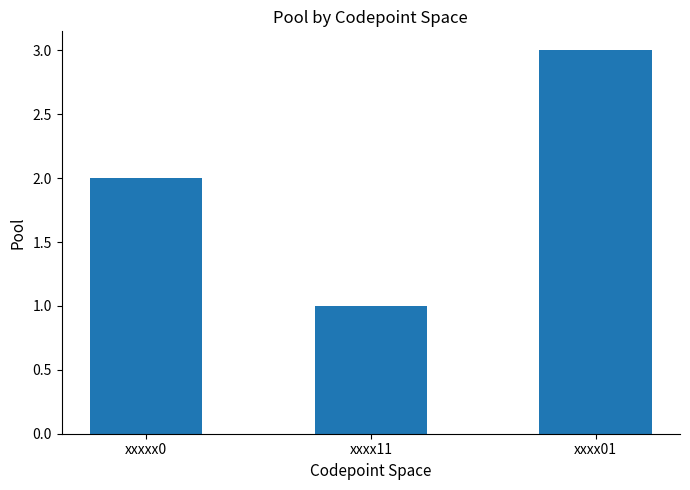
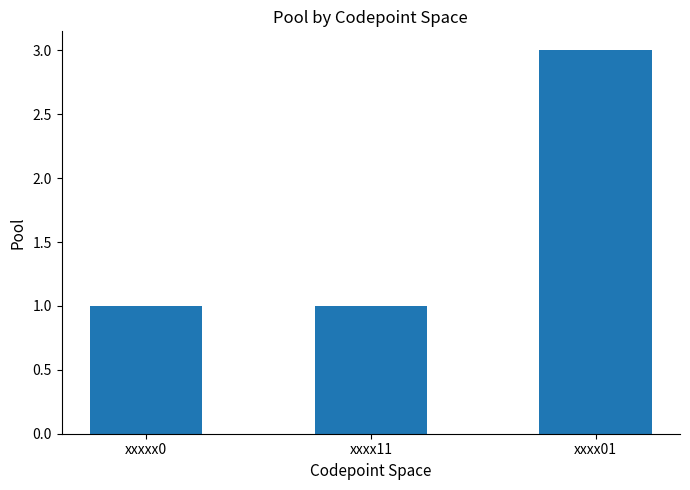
xxxxx0: 2 -> 1
